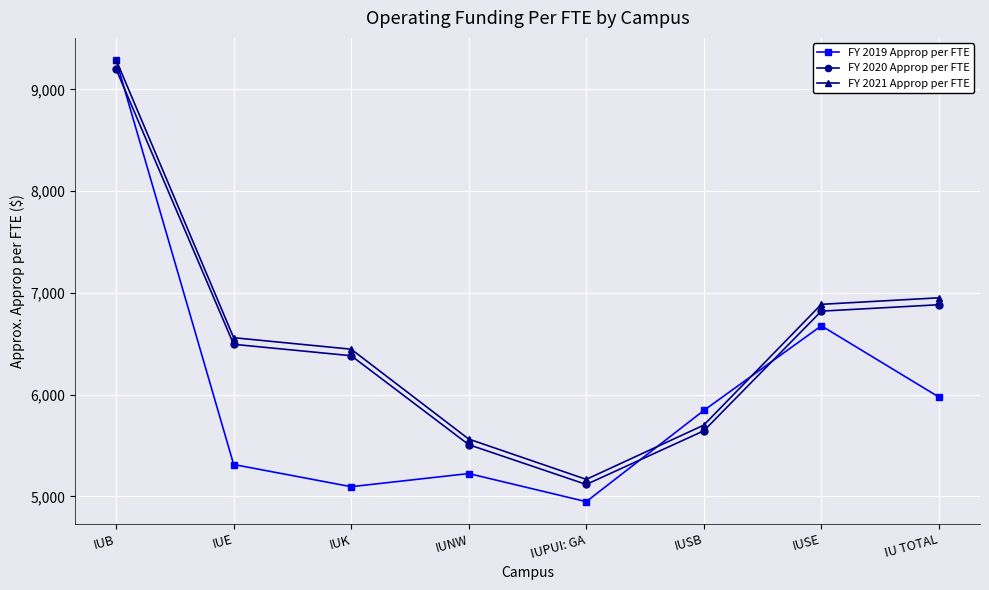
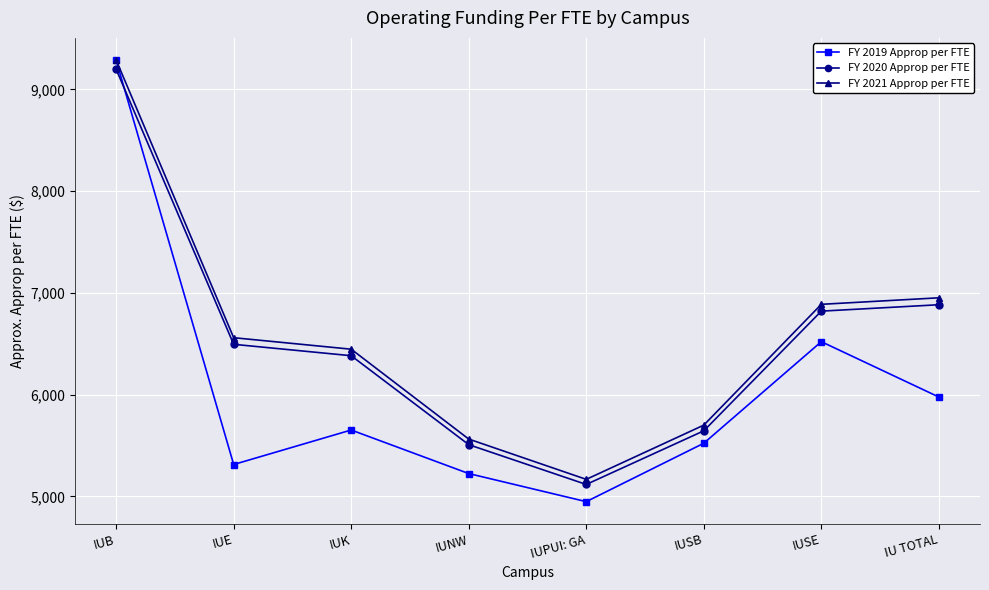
FY 2019 Approp per FTE, IUK: 5,100 -> 5,650
FY 2019 Approp per FTE, IUSB: 5,850 -> 5,520
FY 2019 Approp per FTE, IUSE: 6,680 -> 6,520
